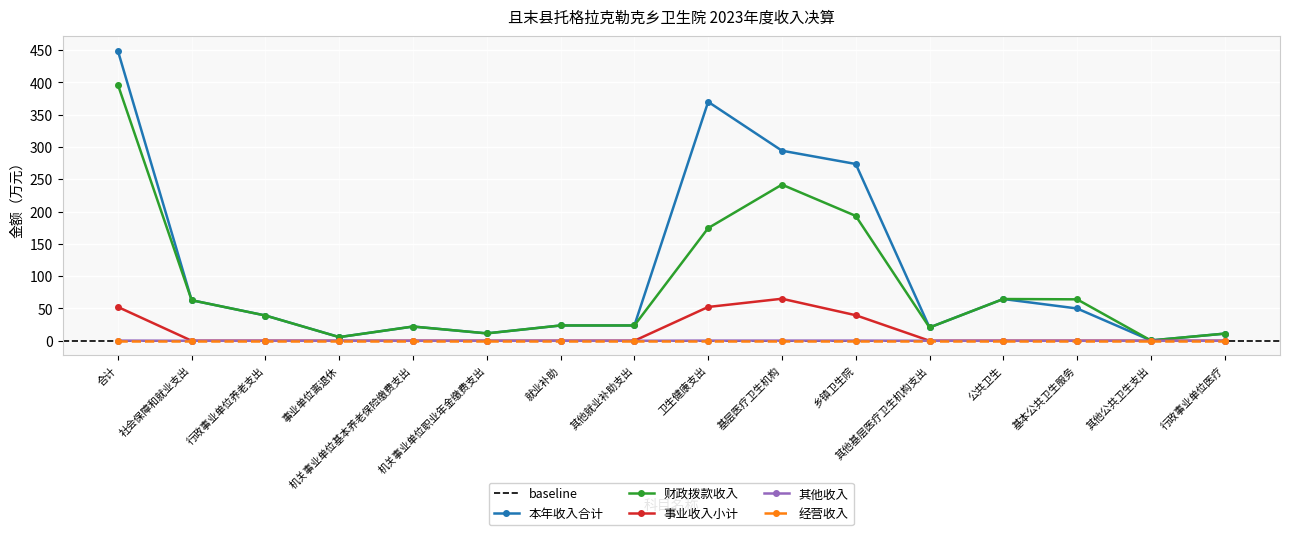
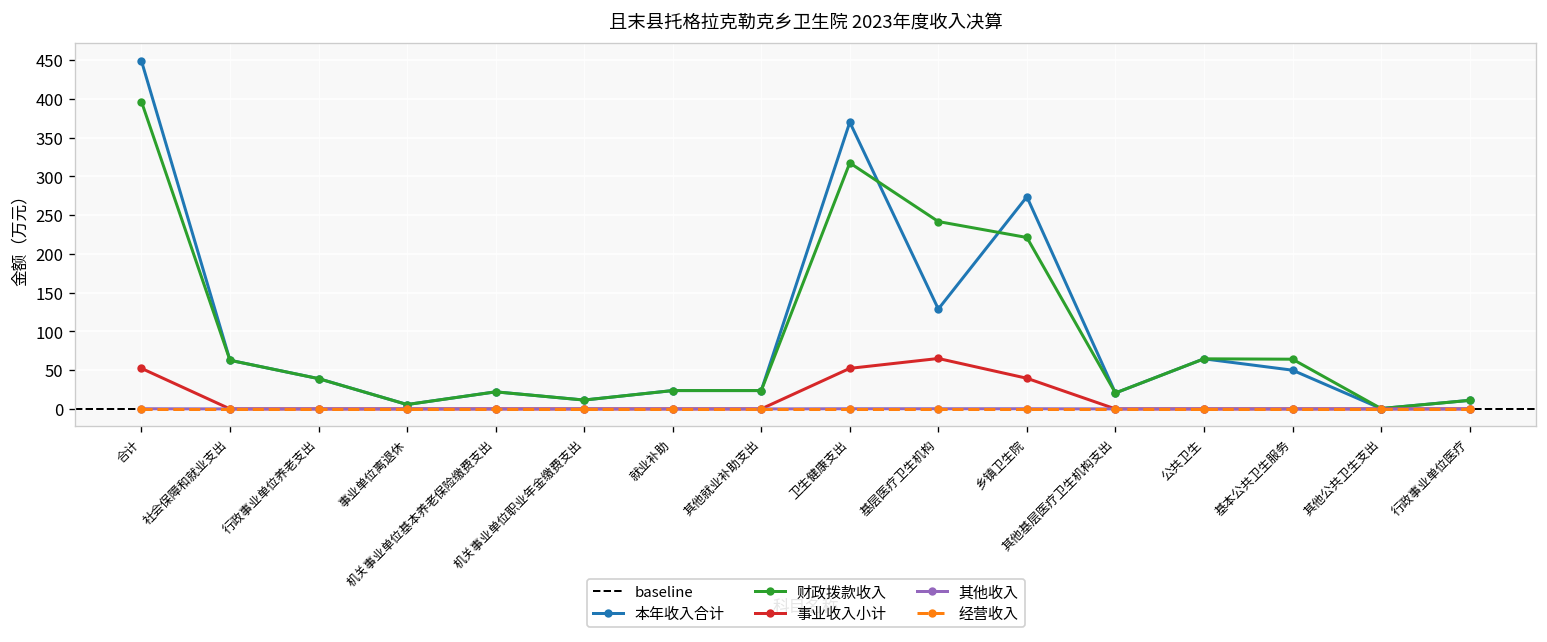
财政拨款收入, 卫生健康支出: 170 -> 320
本年收入合计, 基层医疗卫生机构: 290 -> 130
财政拨款收入, 乡镇卫生院: 190 -> 220
